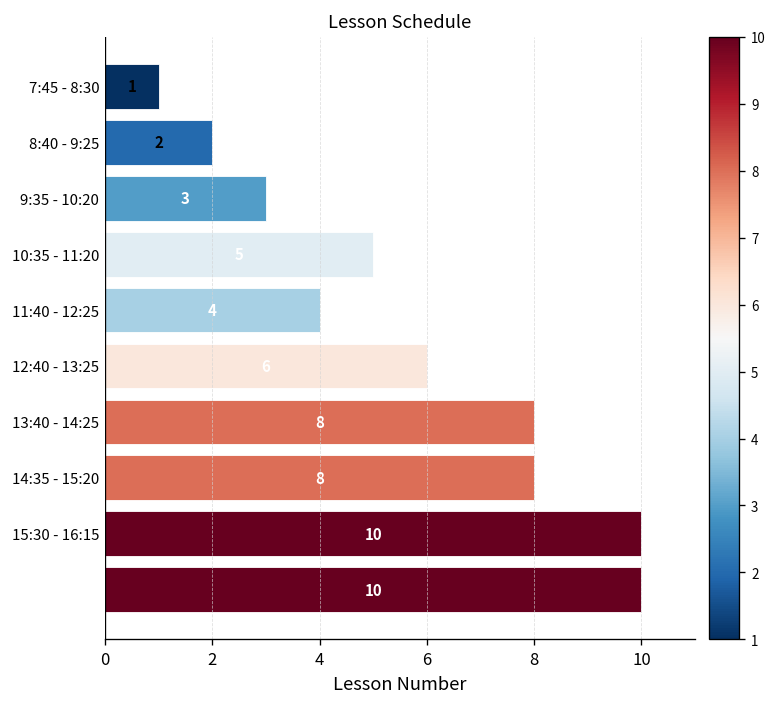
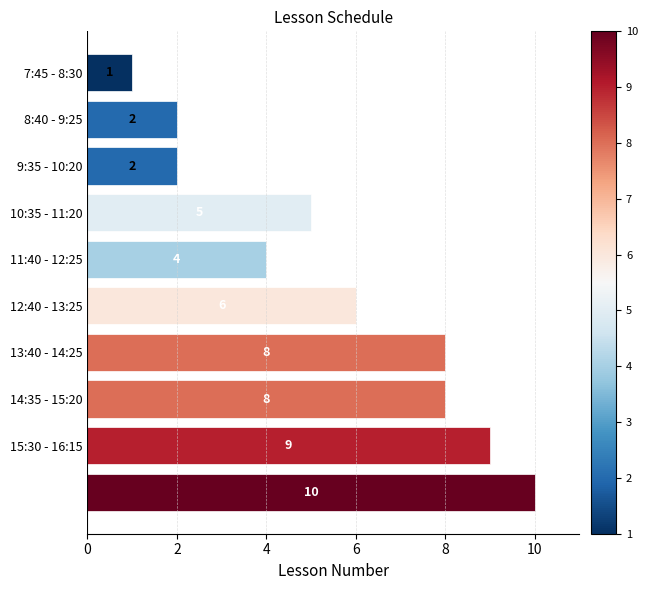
9:35 - 10:20: 3 -> 2
15:30 - 16:15: 10 -> 9
